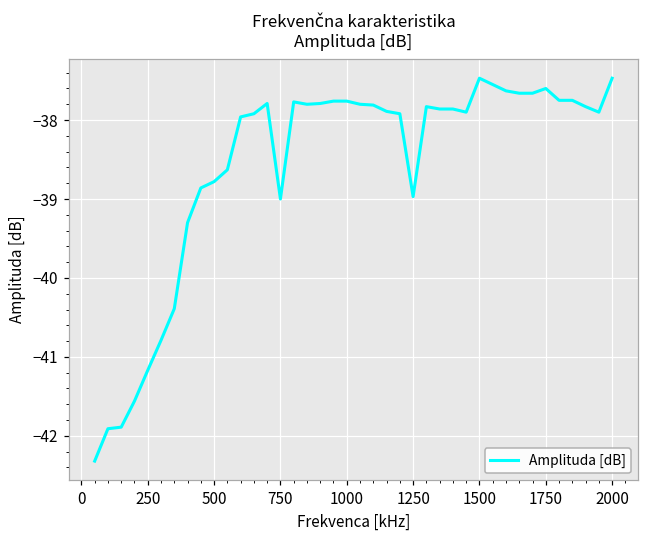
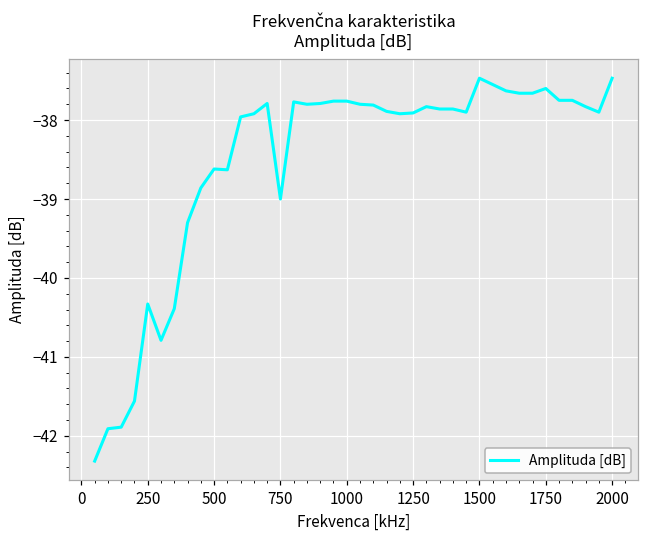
250: -41.2 -> -40.3
500: -38.8 -> -38.6
1250: -39.0 -> -37.9
